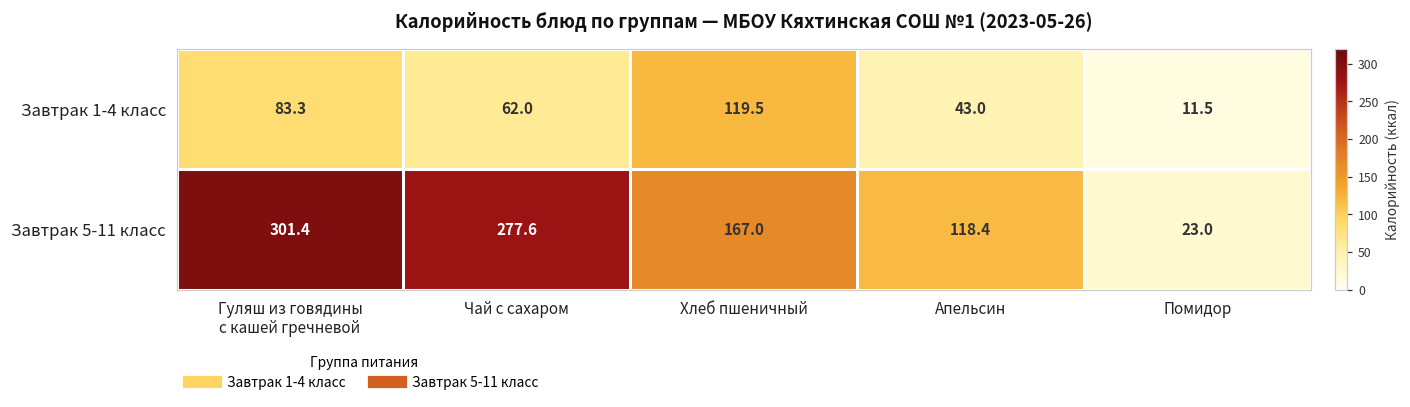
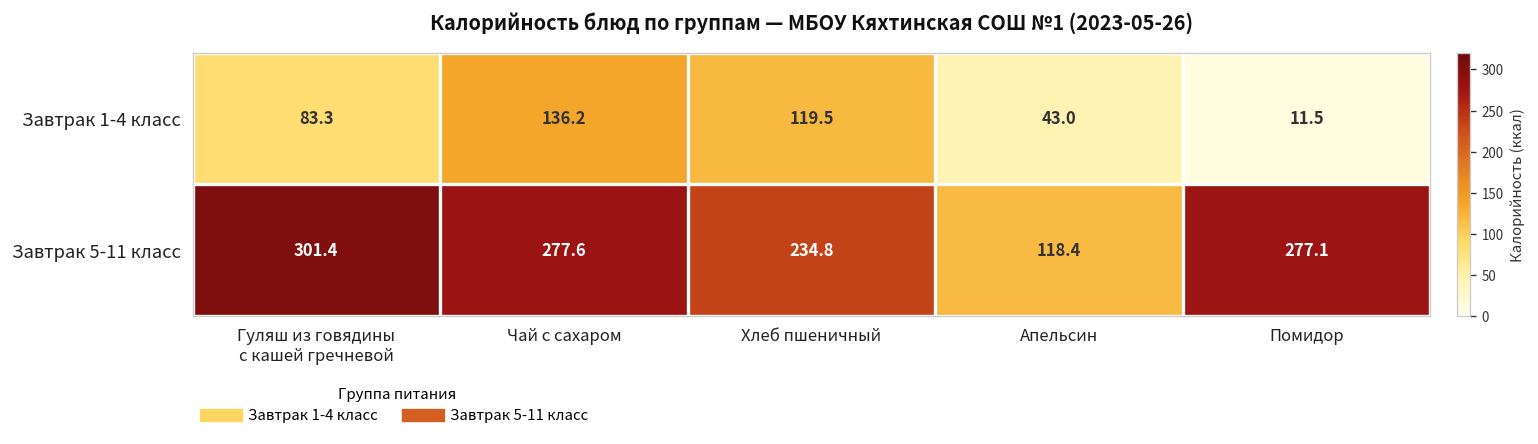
Завтрак 1-4 класс, Чай с сахаром: 62.0 -> 136.2
Завтрак 5-11 класс, Хлеб пшеничный: 167.0 -> 234.8
Завтрак 5-11 класс, Помидор: 23.0 -> 277.1
